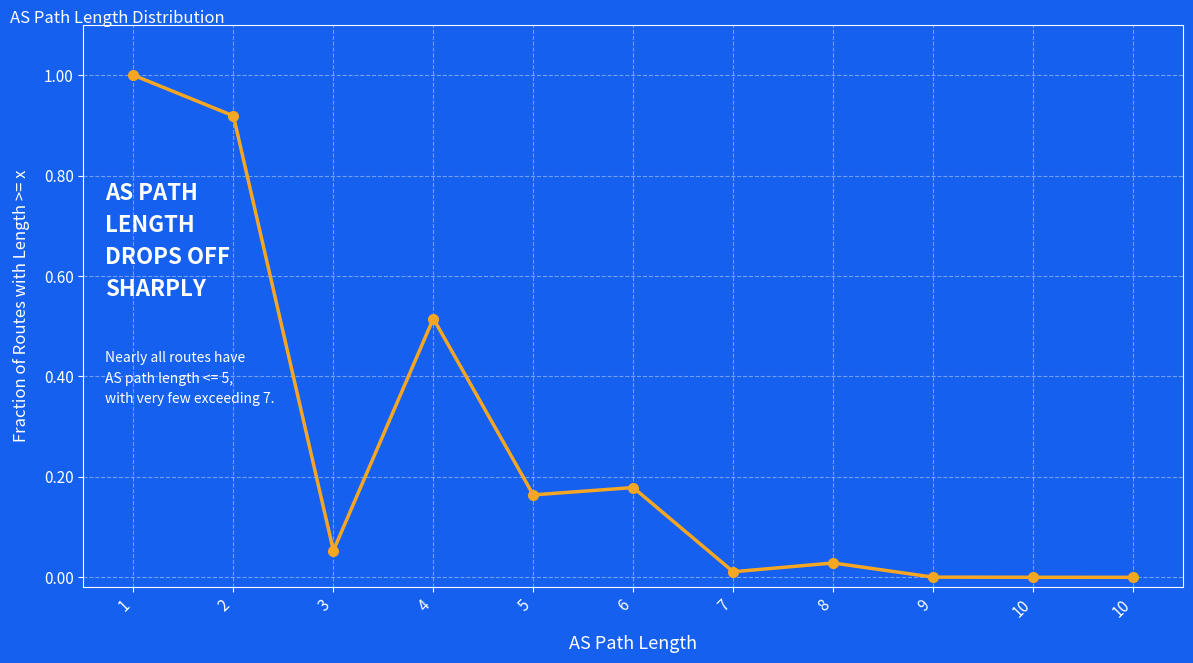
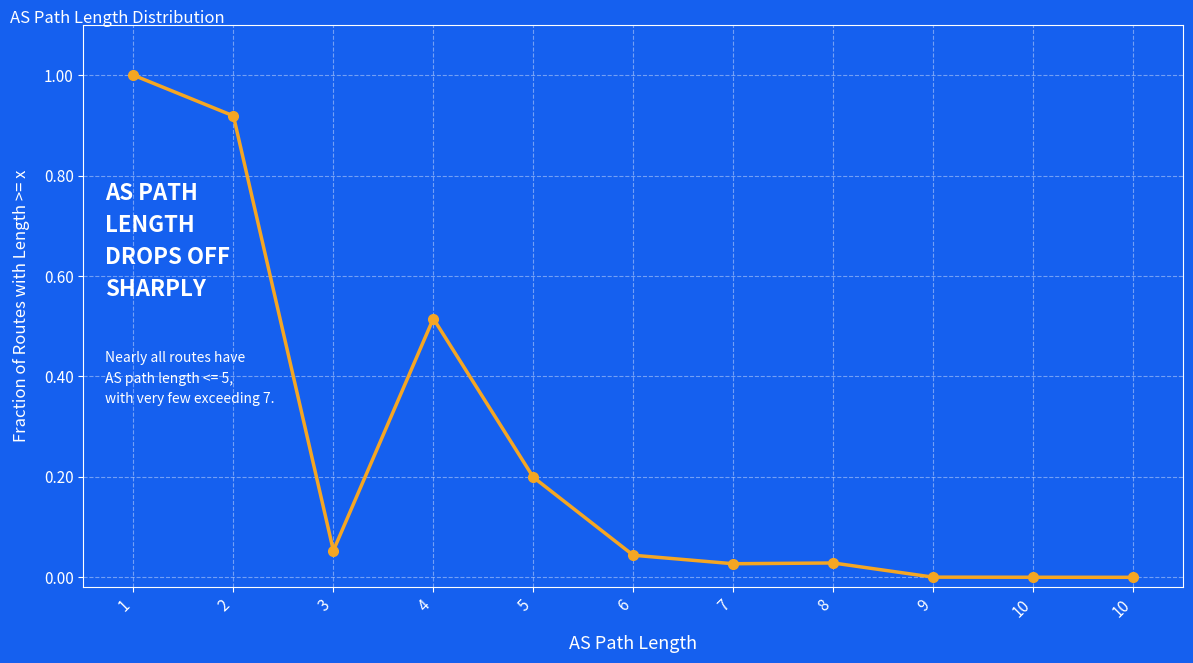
5: 0.16 -> 0.20
6: 0.18 -> 0.04
7: 0.01 -> 0.03
